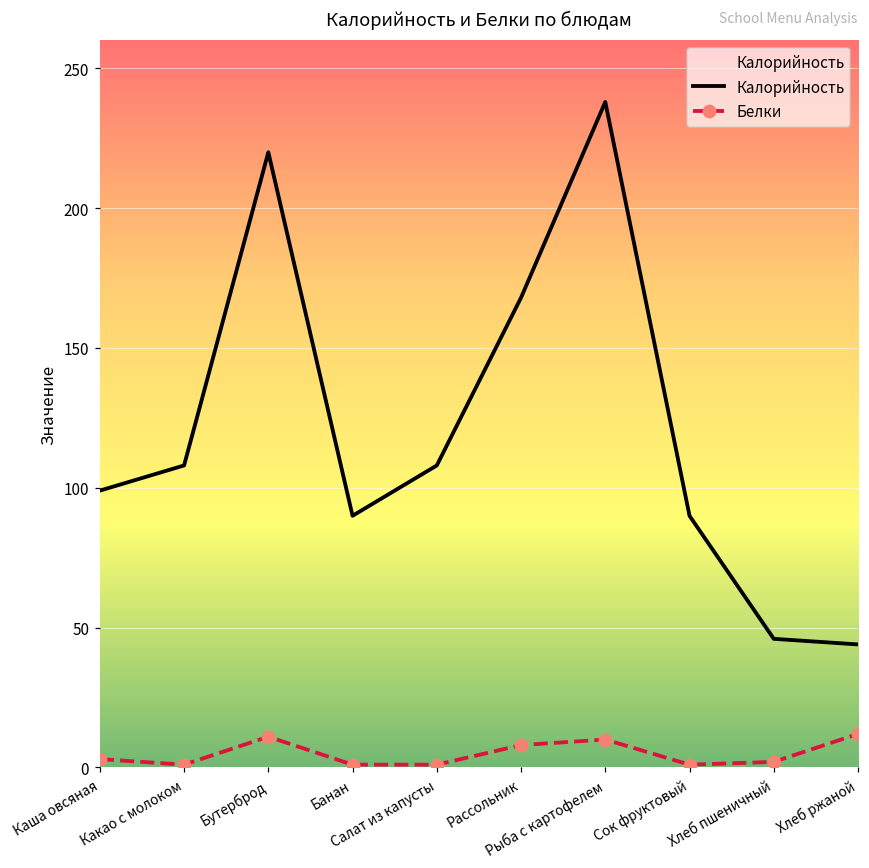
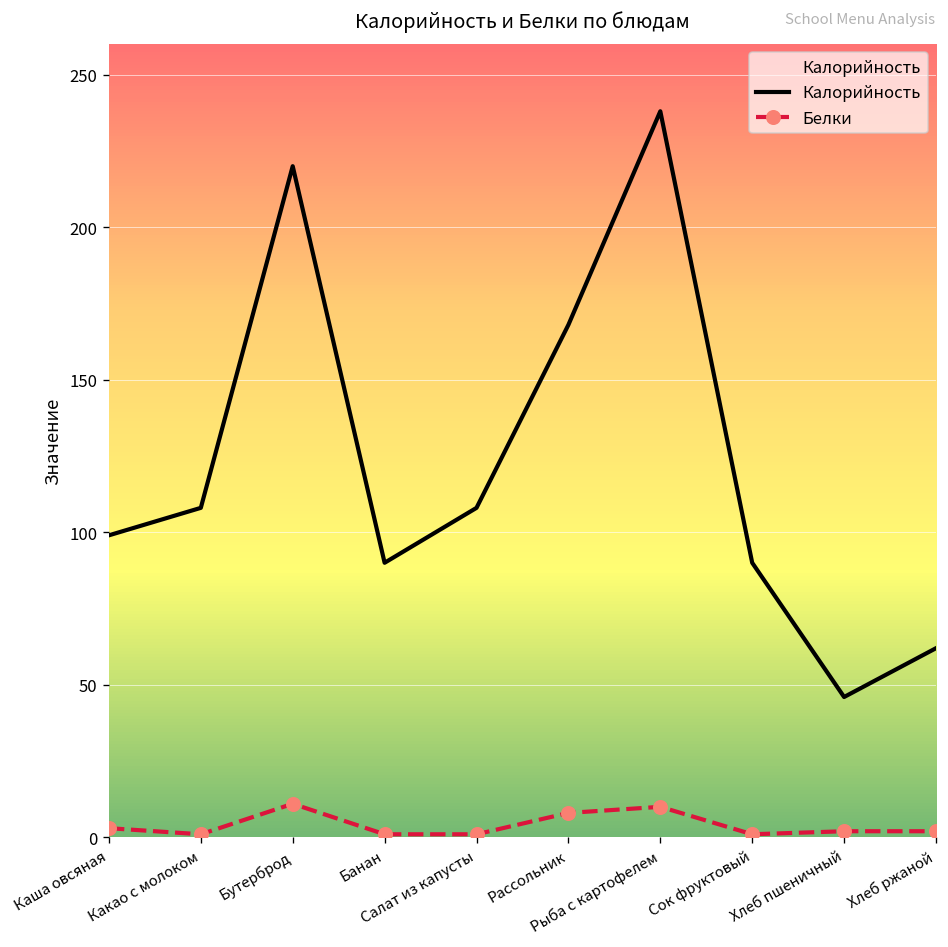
Калорийность, Хлеб ржаной: 44 -> 62
Белки, Хлеб ржаной: 12 -> 2
